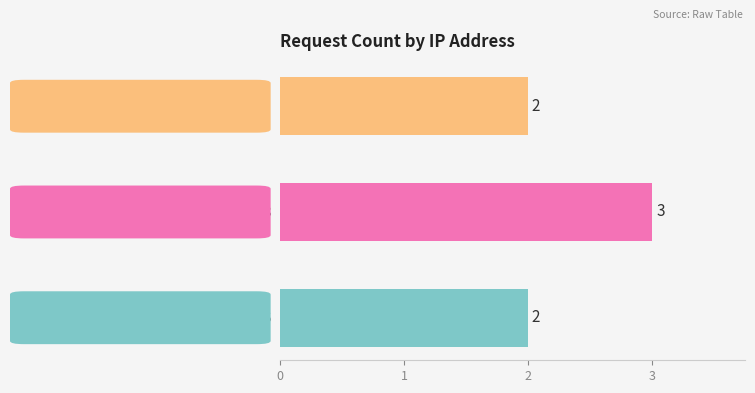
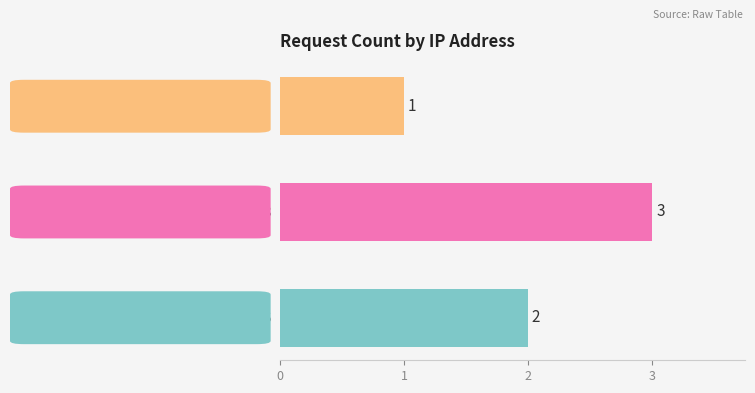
123.125.71.111: 2 -> 1
